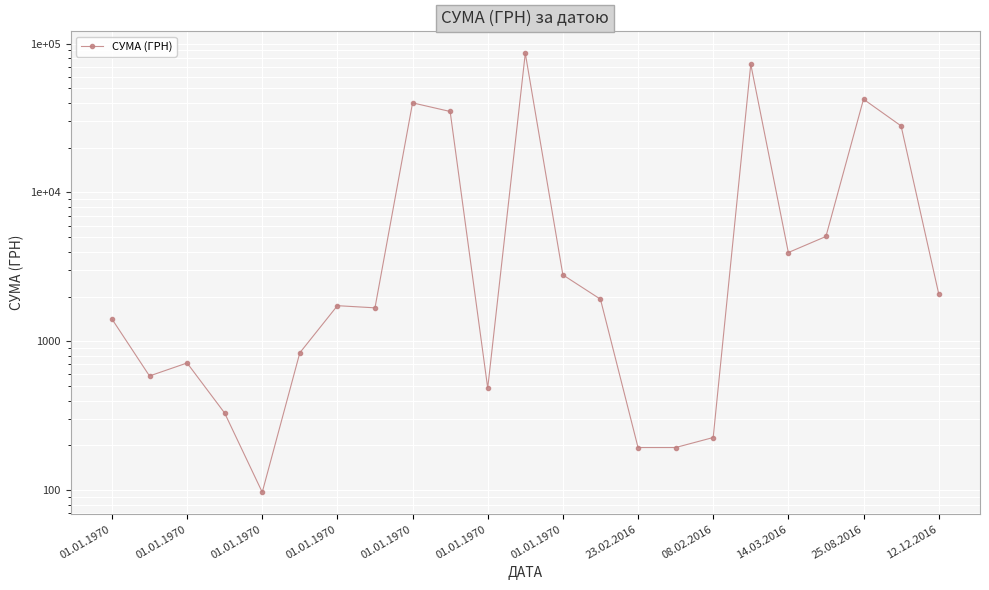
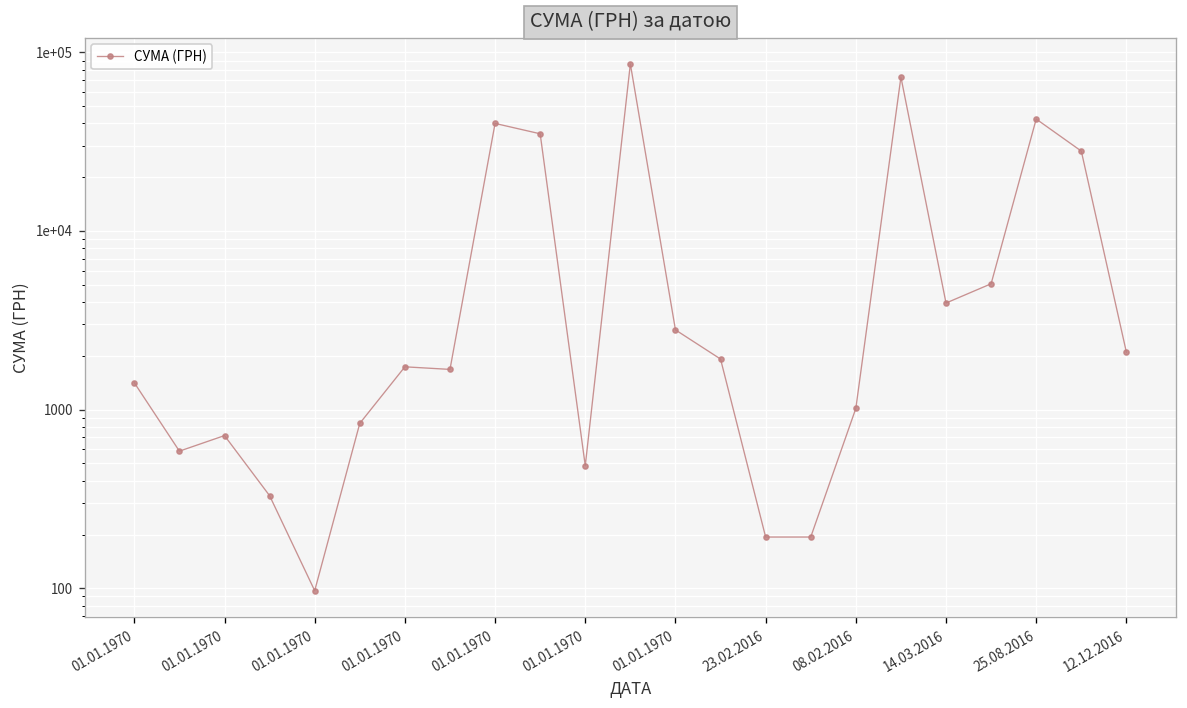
08.02.2016: 230 -> 1000
